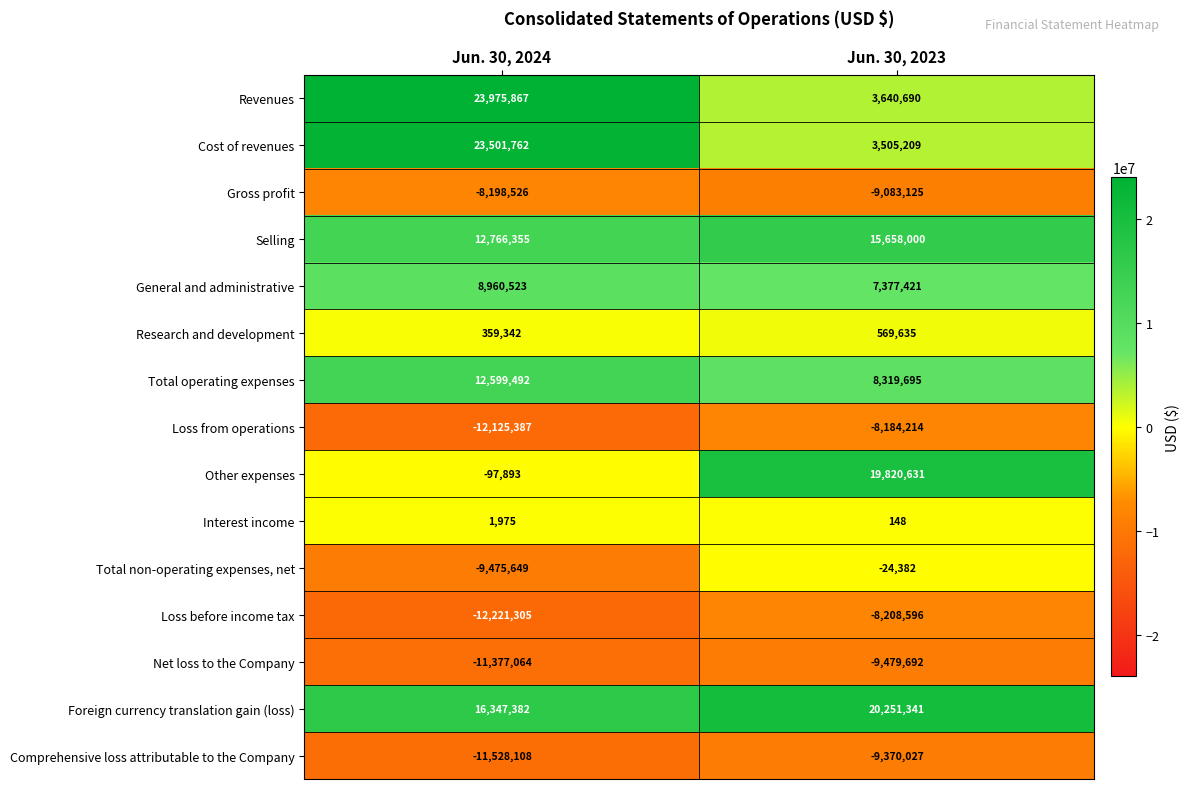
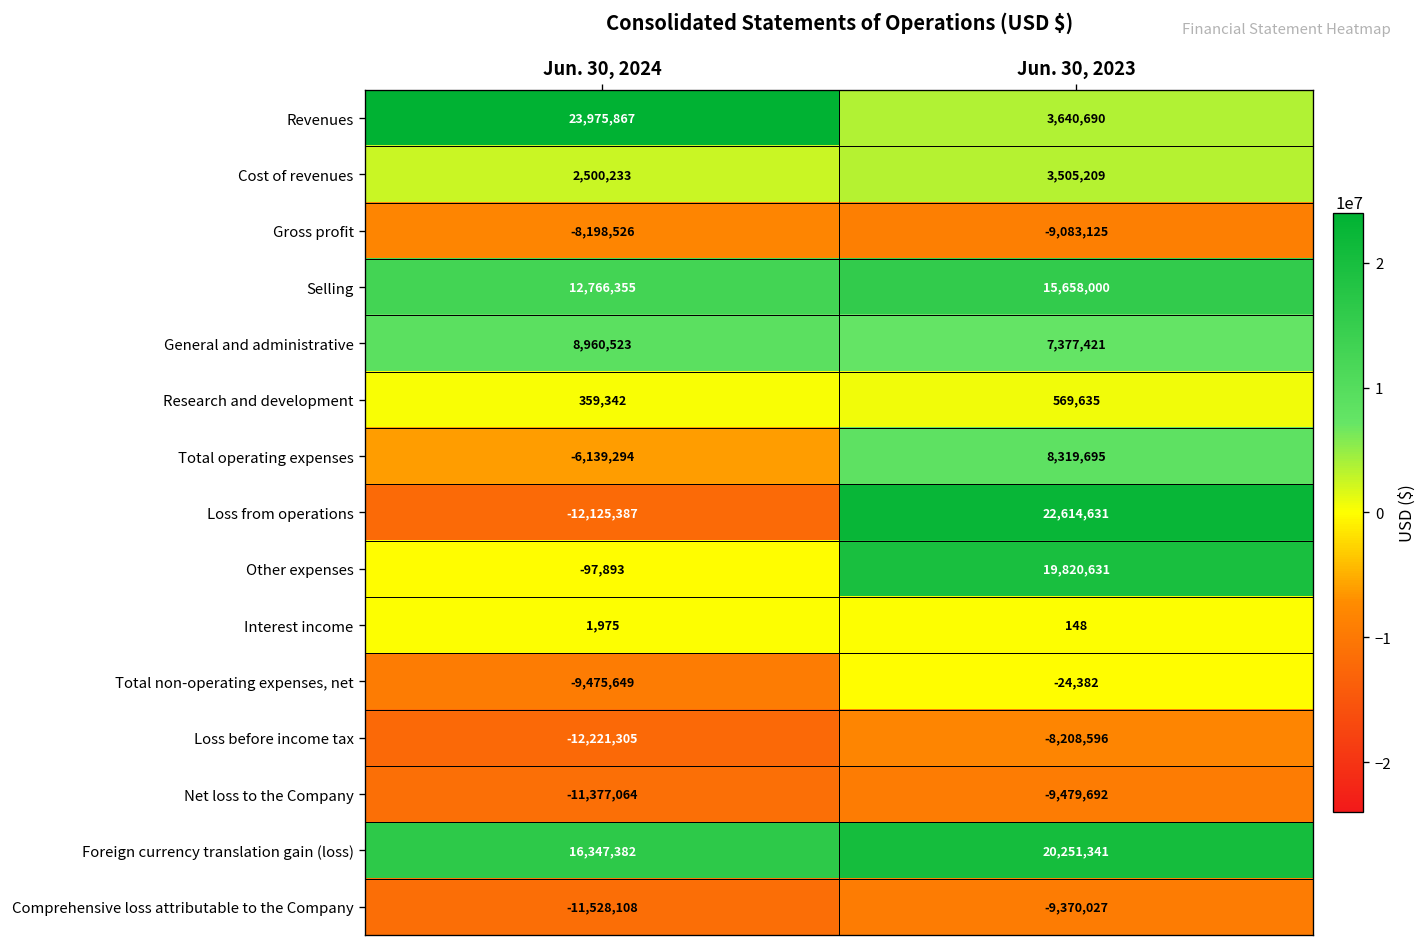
Cost of revenues, Jun. 30, 2024: 23,501,762 -> 2,500,233
Total operating expenses, Jun. 30, 2024: 12,599,492 -> -6,139,294
Loss from operations, Jun. 30, 2023: -8,184,214 -> 22,614,631
